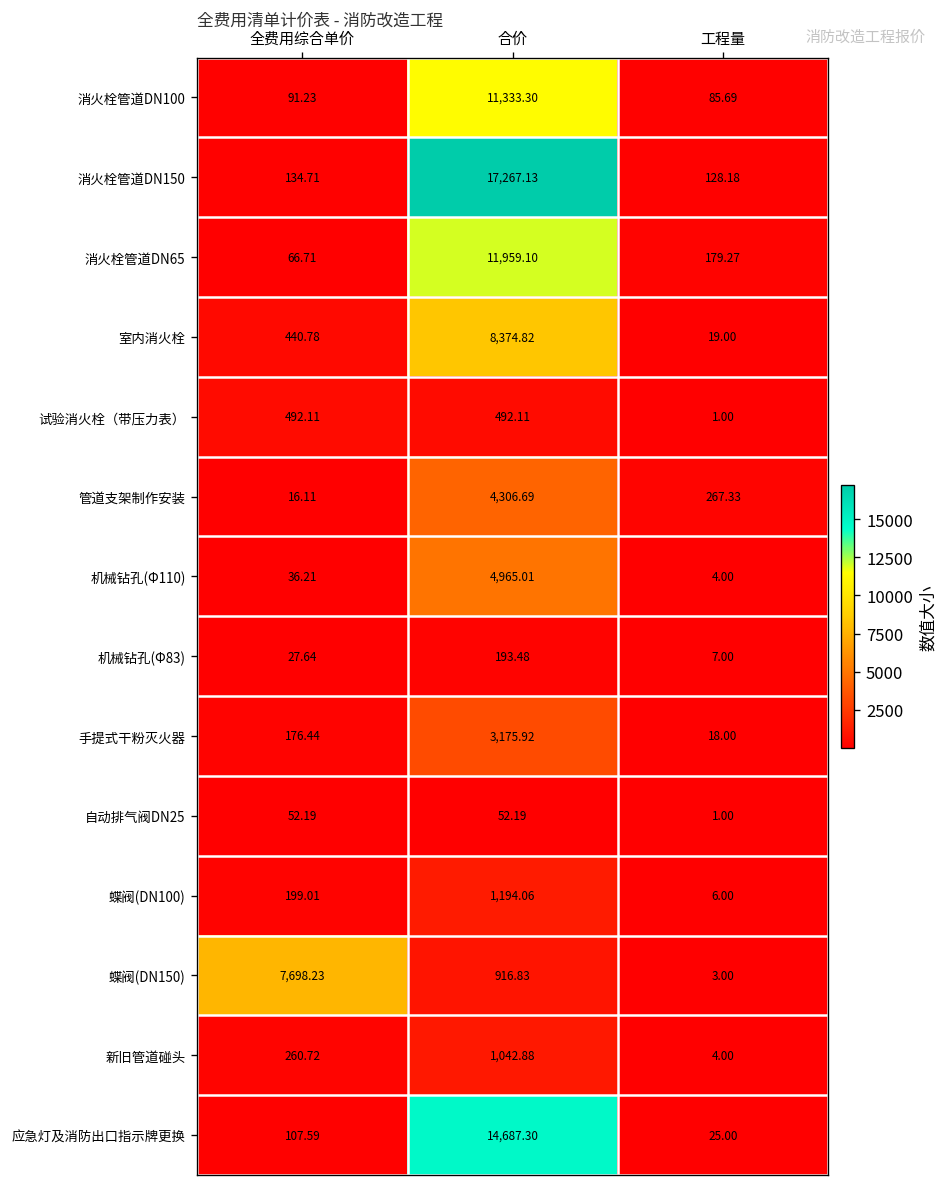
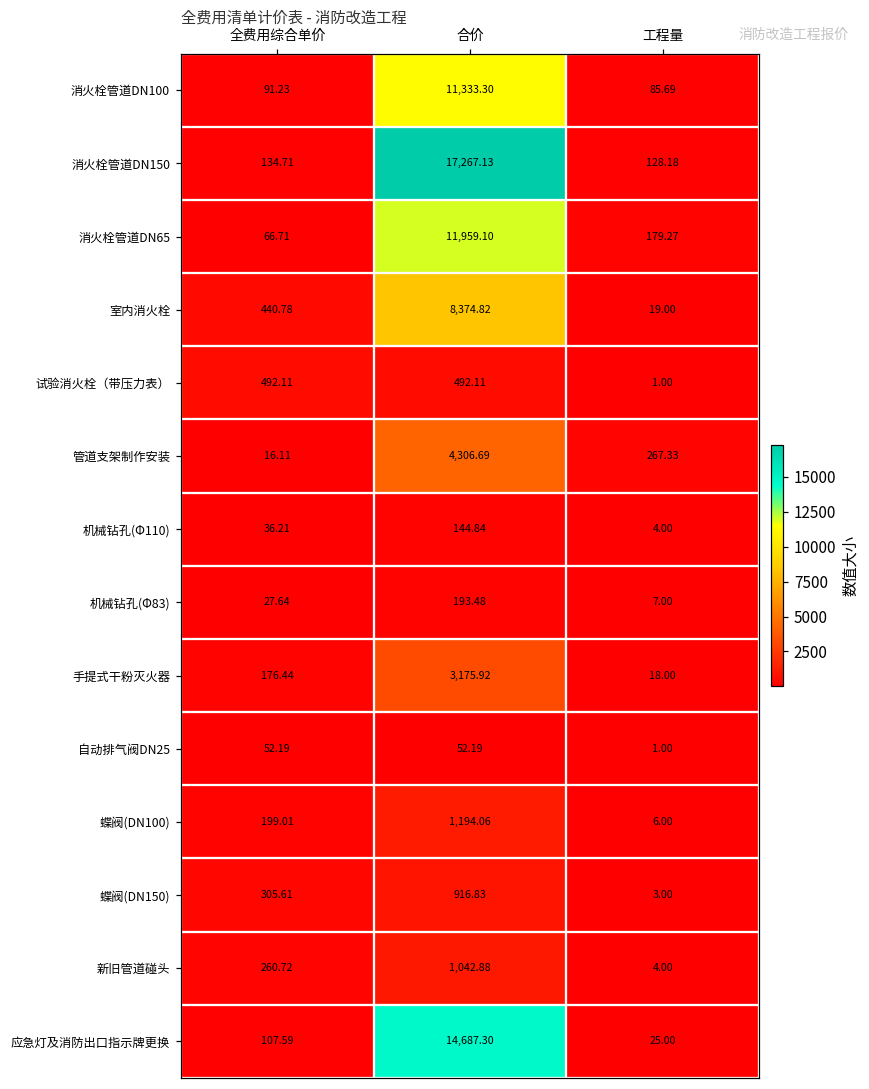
机械钻孔(Φ110), 合价: 4,965.01 -> 144.84
蝶阀(DN150), 全费用综合单价: 7,698.23 -> 305.61
